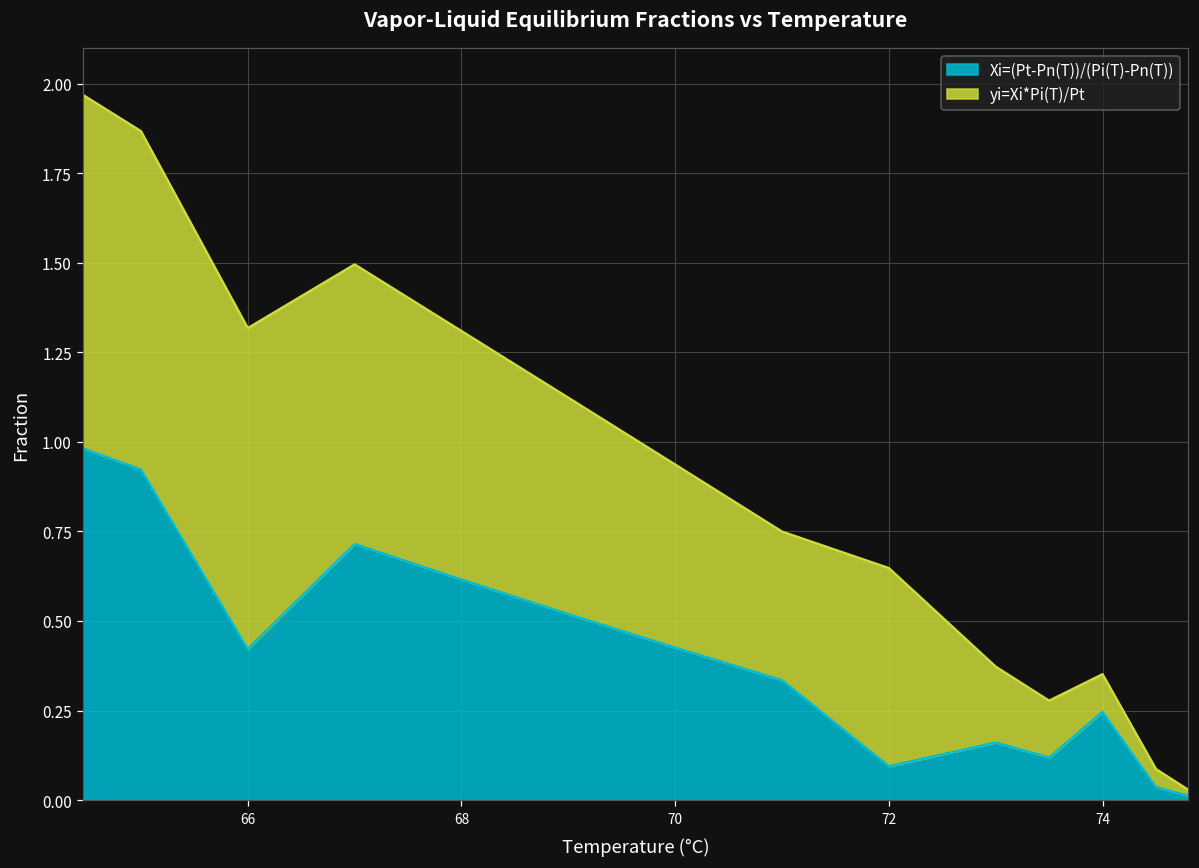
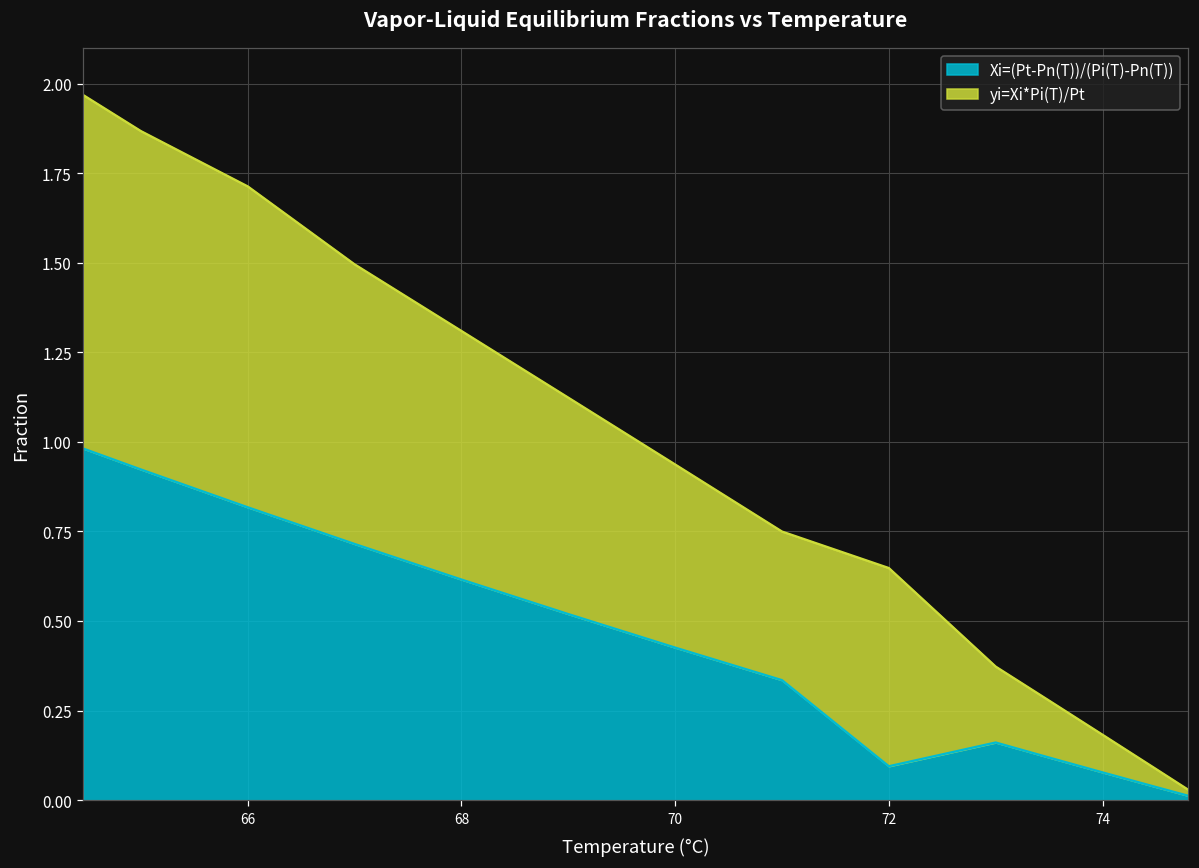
Xi=(Pt-Pn(T))/(Pi(T)-Pn(T)), 66: 0.42 -> 0.82
Xi=(Pt-Pn(T))/(Pi(T)-Pn(T)), 74: 0.25 -> 0.08
